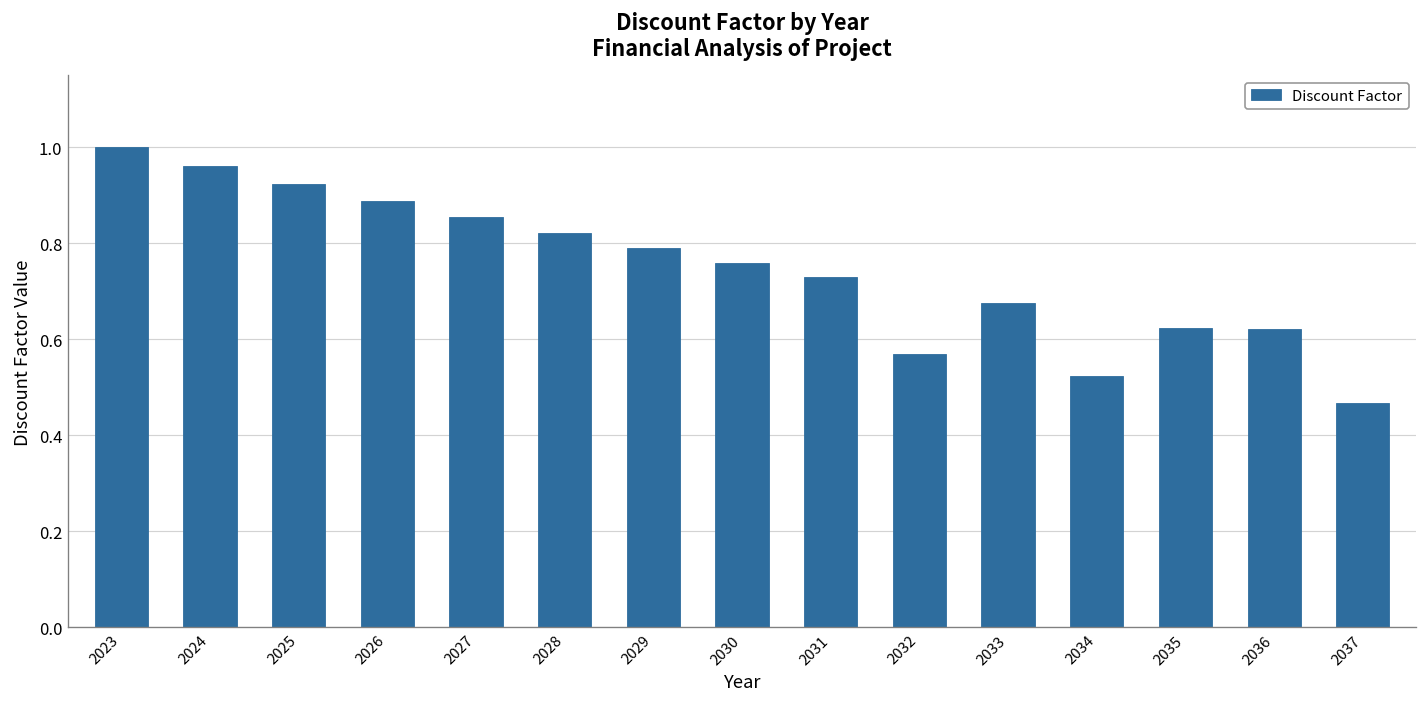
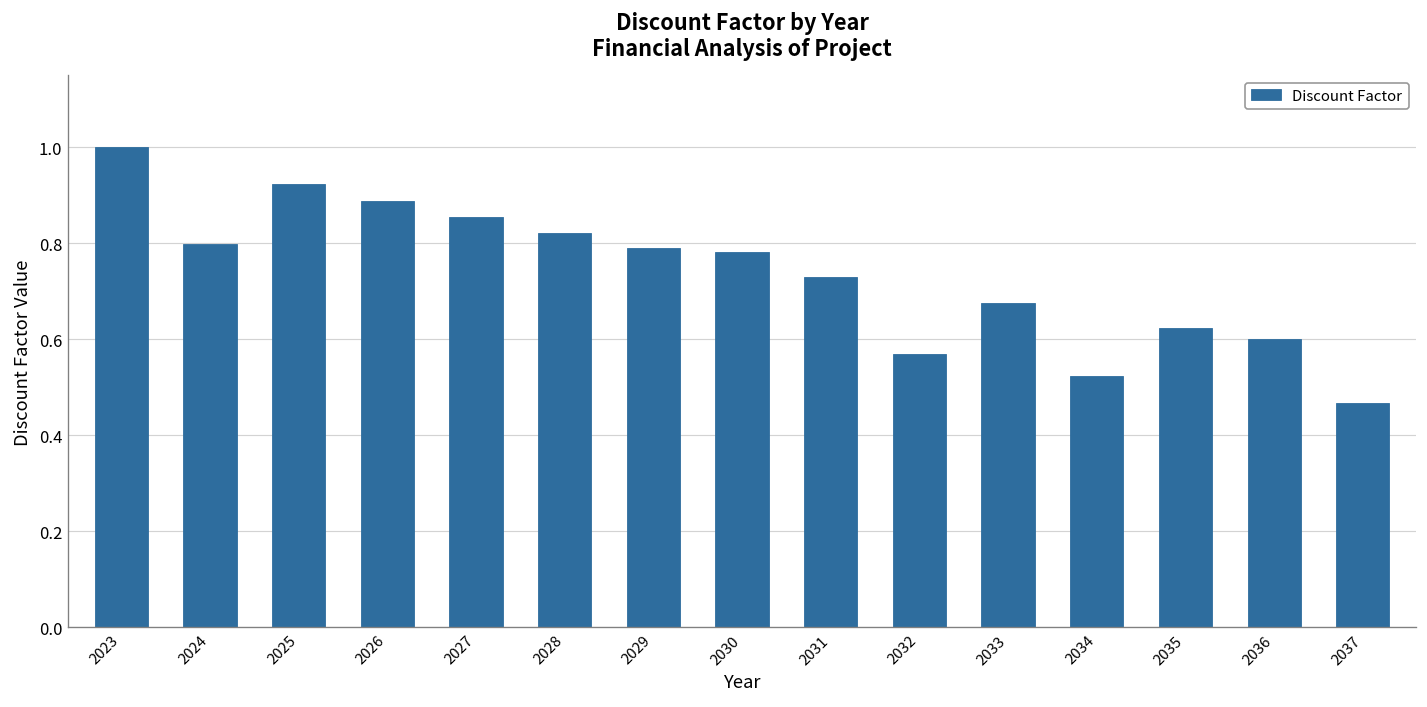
2024: 0.96 -> 0.80
2030: 0.76 -> 0.78
2036: 0.62 -> 0.60
